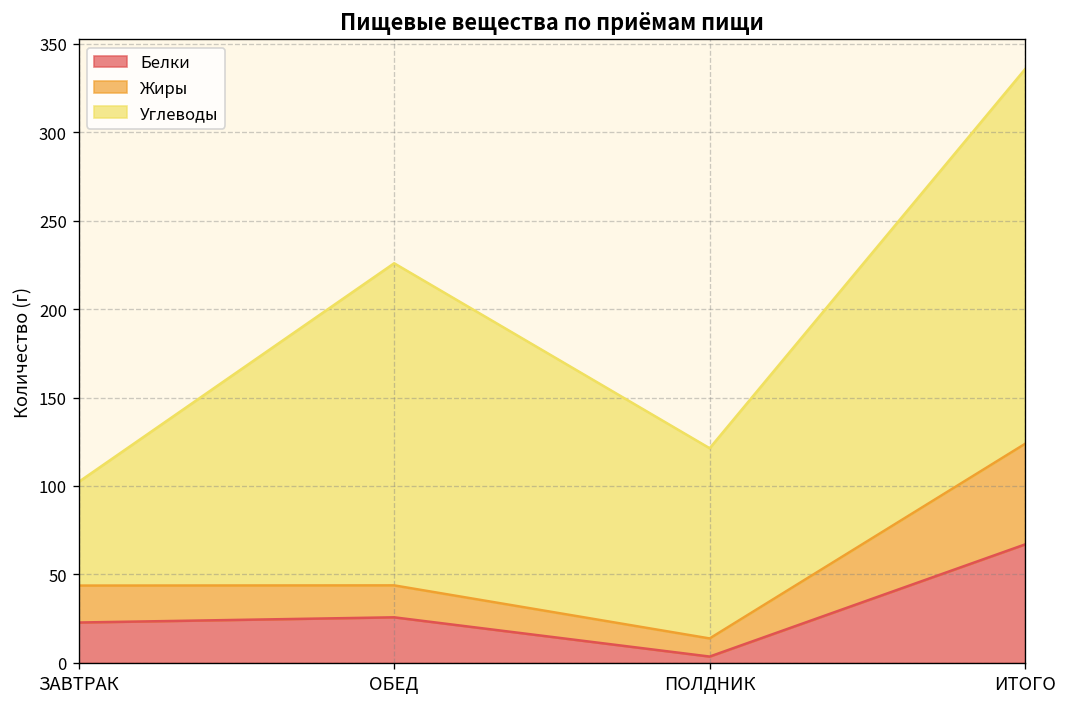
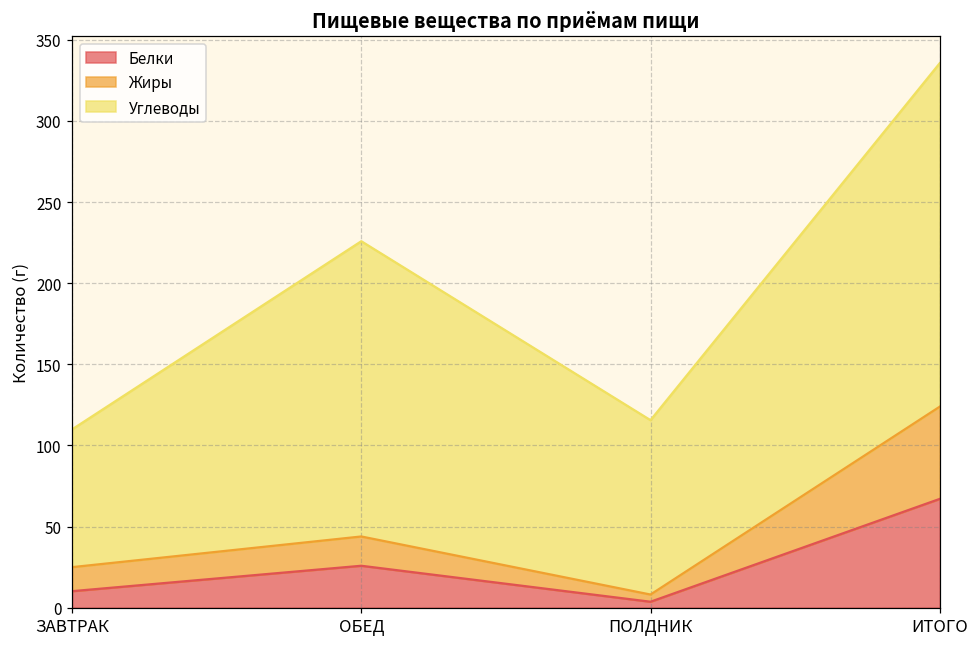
Белки, ЗАВТРАК: 23 -> 10
Жиры, ЗАВТРАК: 21 -> 15
Углеводы, ЗАВТРАК: 59 -> 85
Жиры, ПОЛДНИК: 10 -> 4
